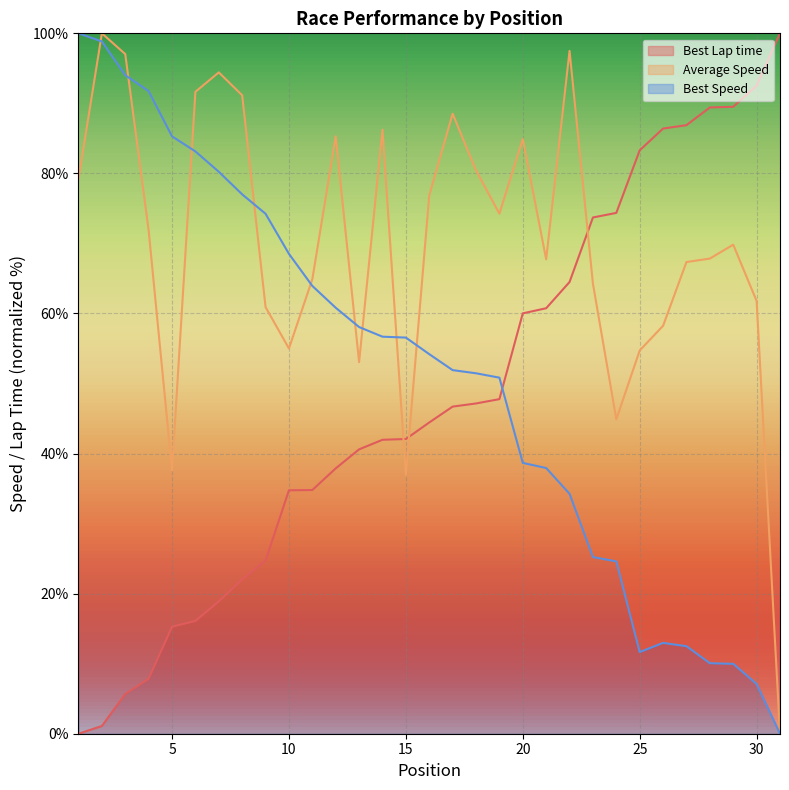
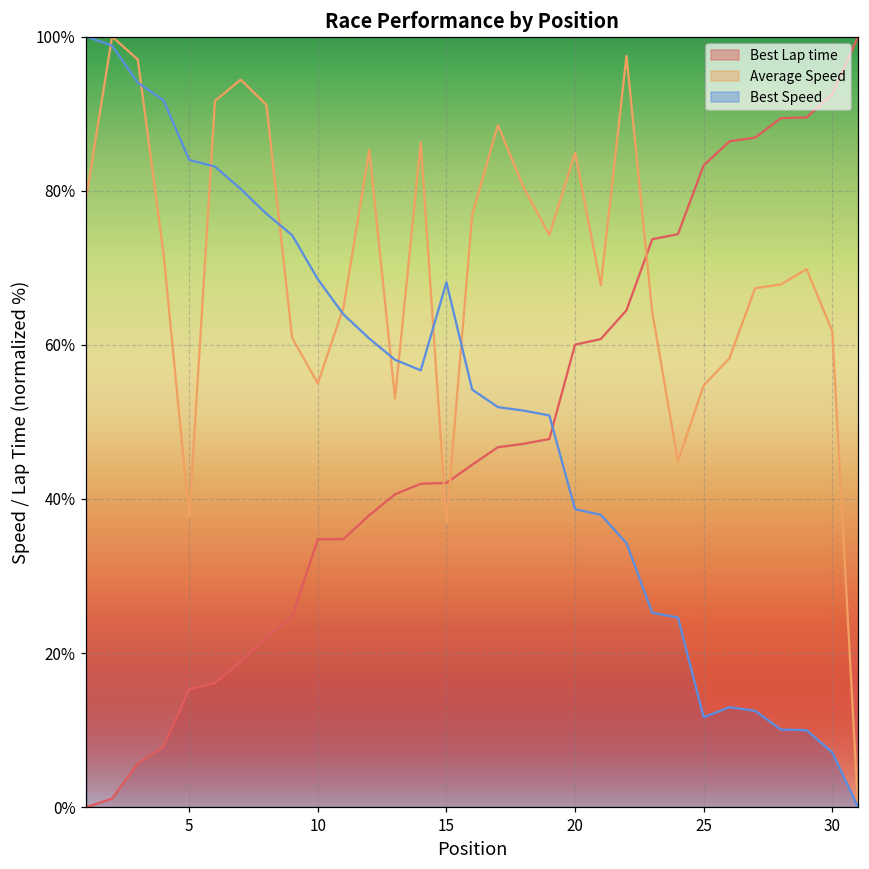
Best Speed, 5: 85% -> 84%
Best Speed, 15: 57% -> 68%
